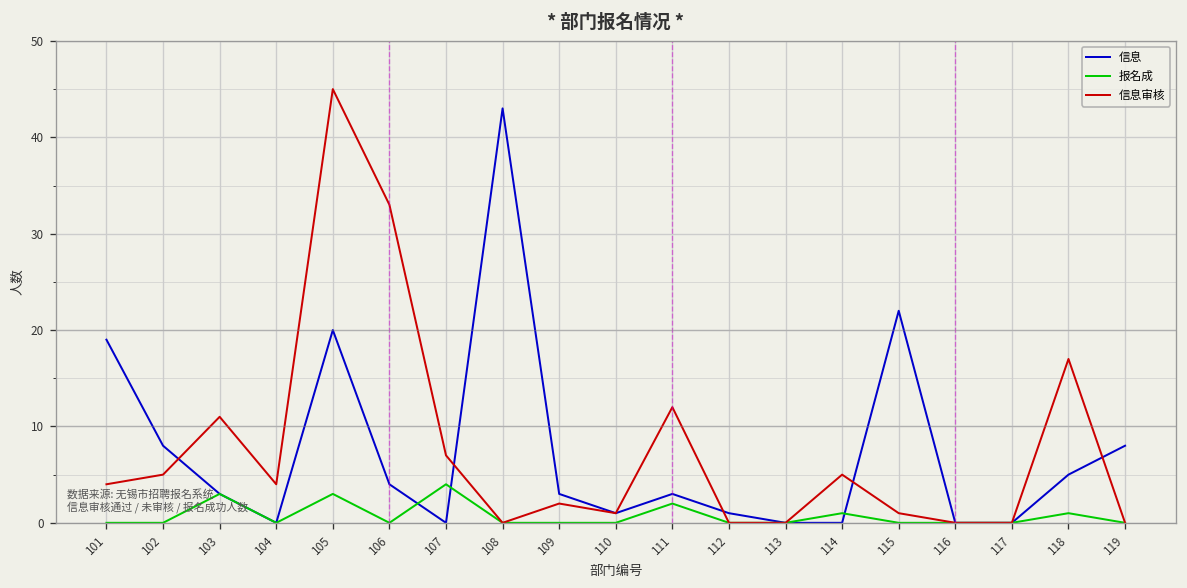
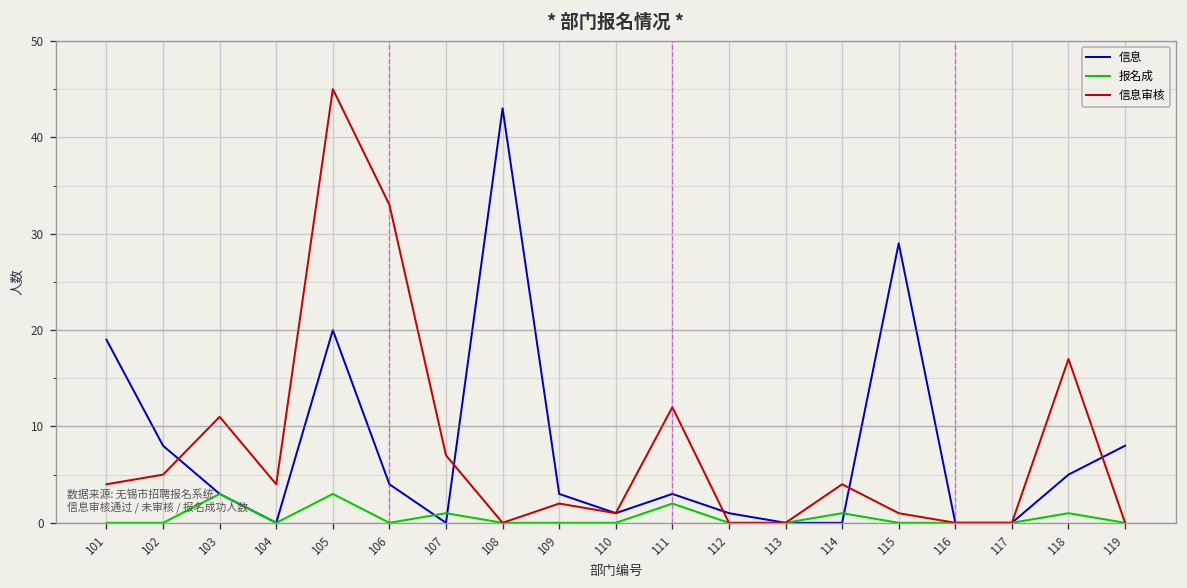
报名成, 107: 4 -> 1
信息审核, 114: 5 -> 4
信息, 115: 22 -> 29
